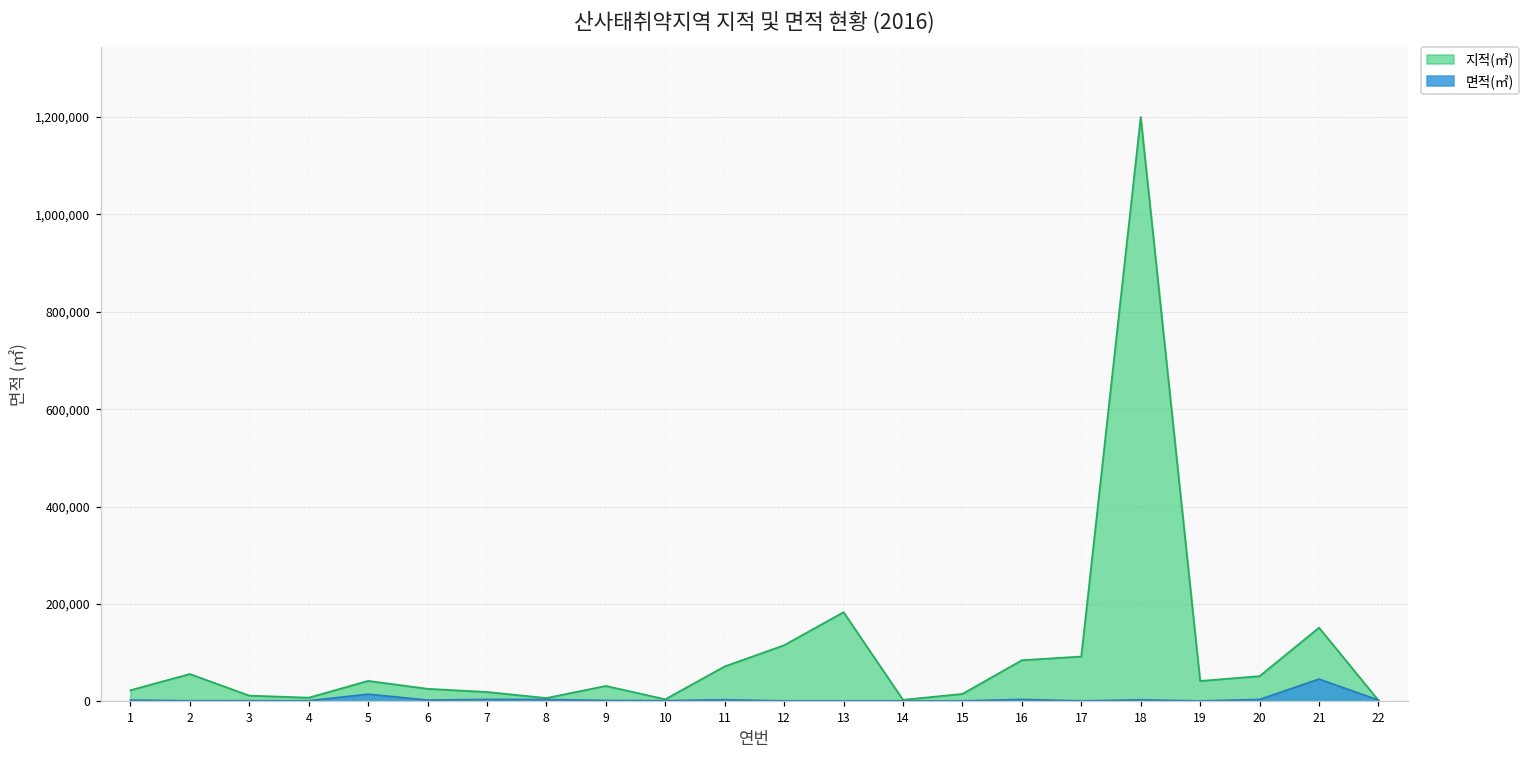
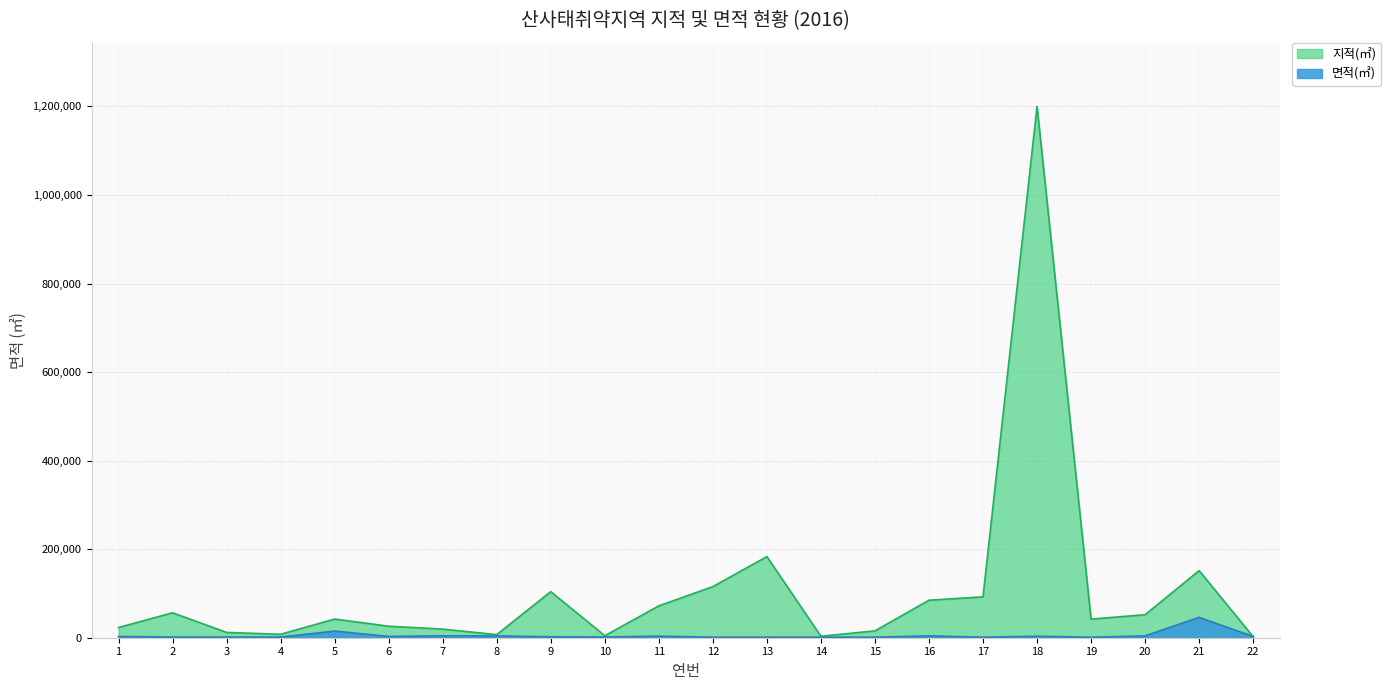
지적(㎡), 9: 30,000 -> 100,000
